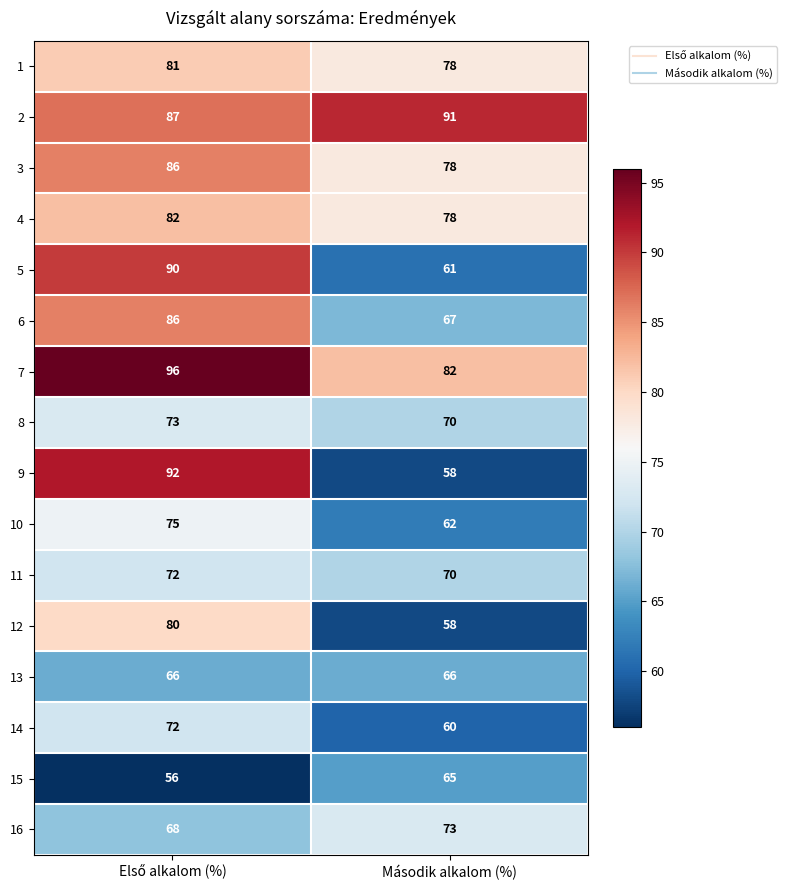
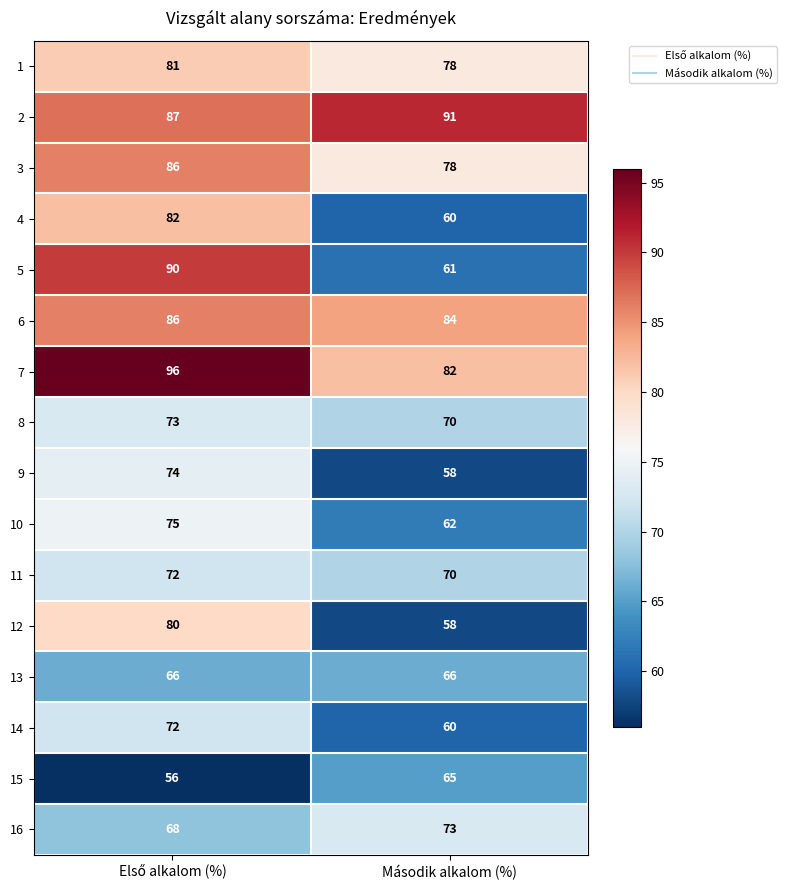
4, Második alkalom (%): 78 -> 60
6, Második alkalom (%): 67 -> 84
9, Első alkalom (%): 92 -> 74
